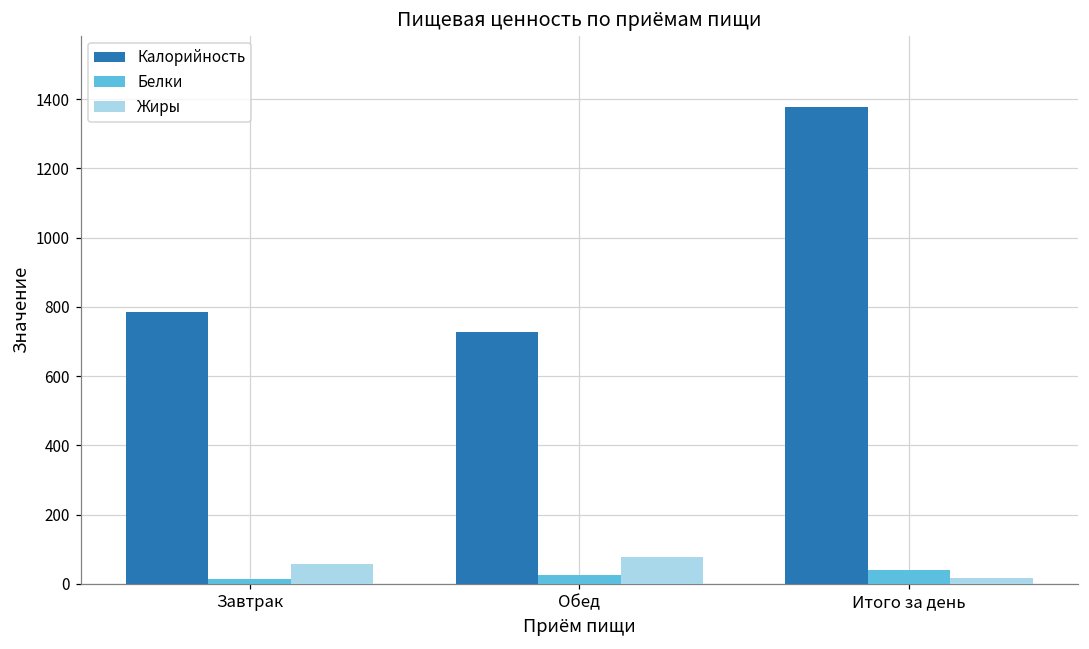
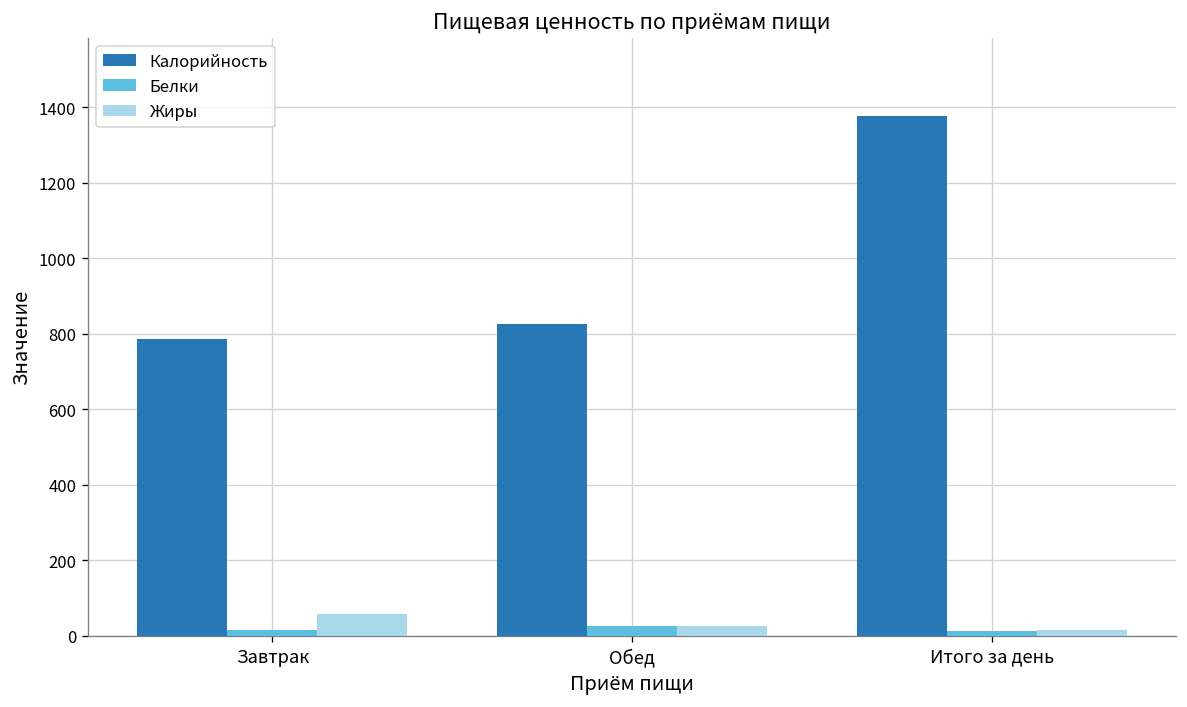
Калорийность, Обед: 730 -> 830
Жиры, Обед: 80 -> 30
Белки, Итого за день: 40 -> 10
